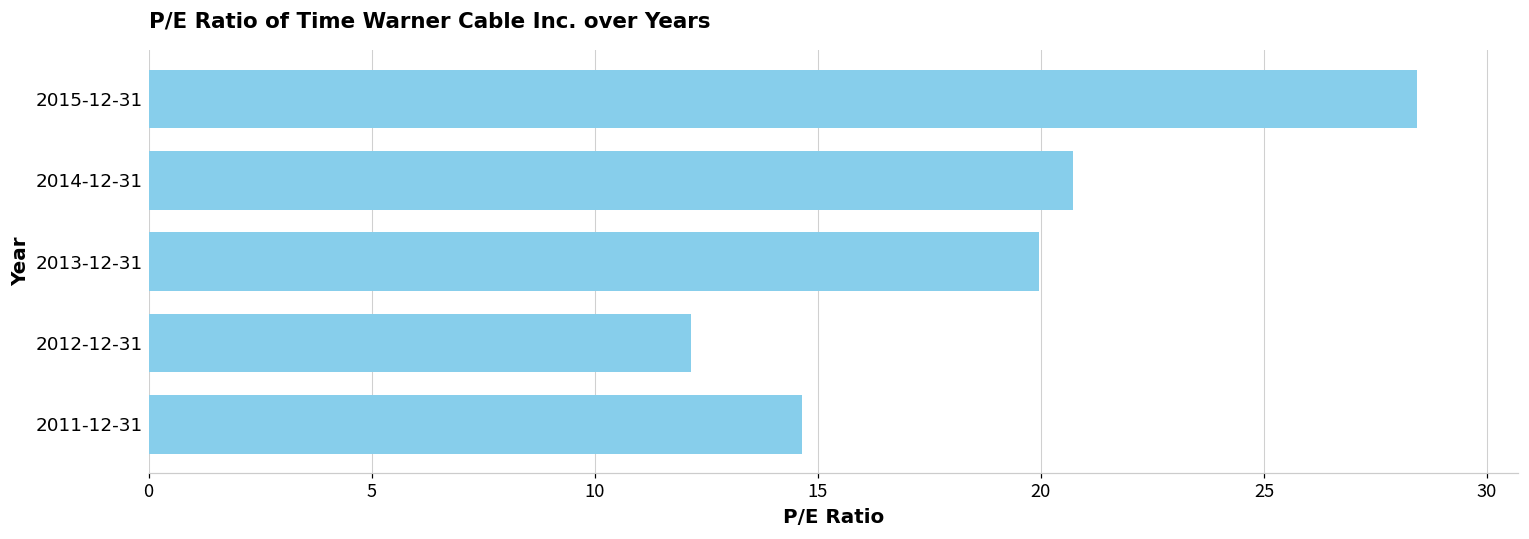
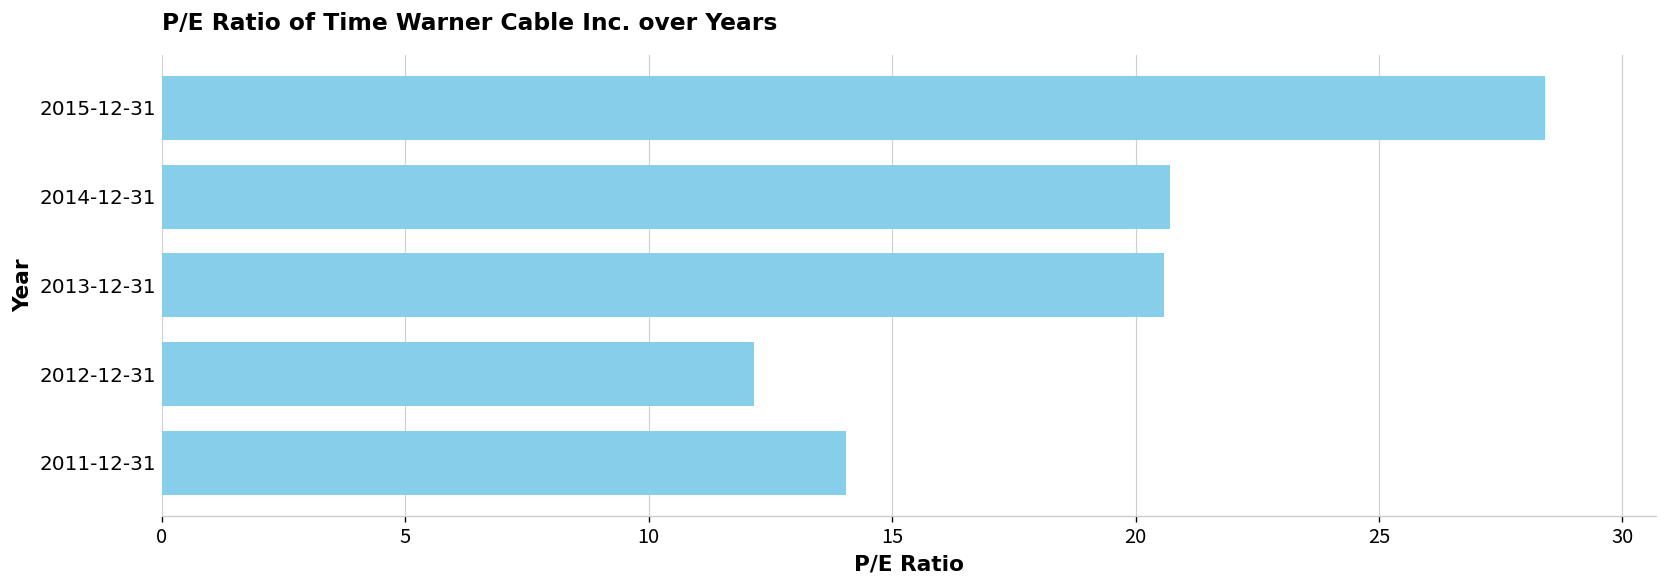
2013-12-31: 20.0 -> 20.6
2011-12-31: 14.7 -> 14.1
